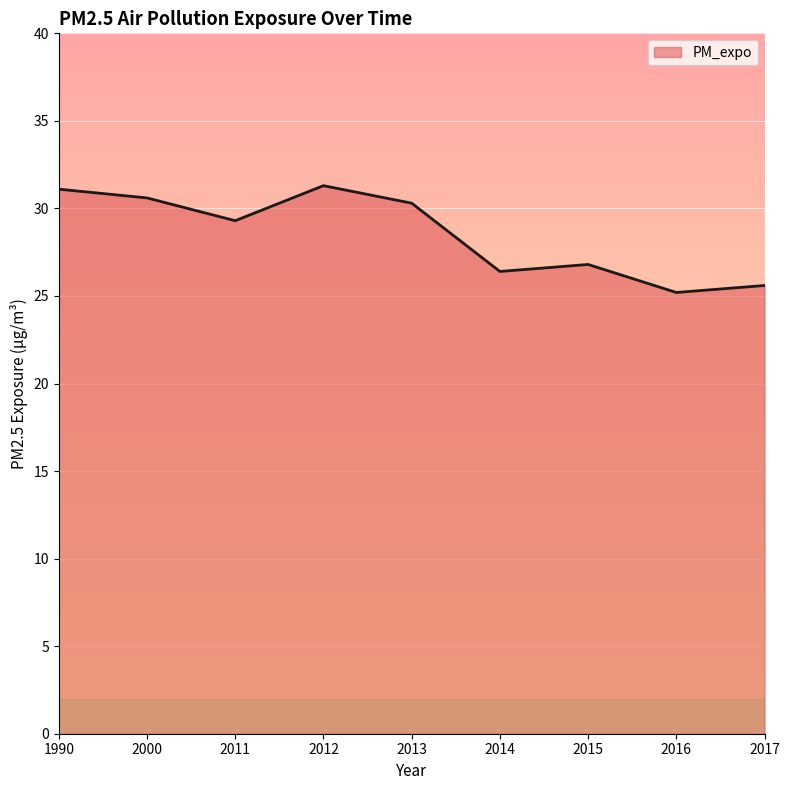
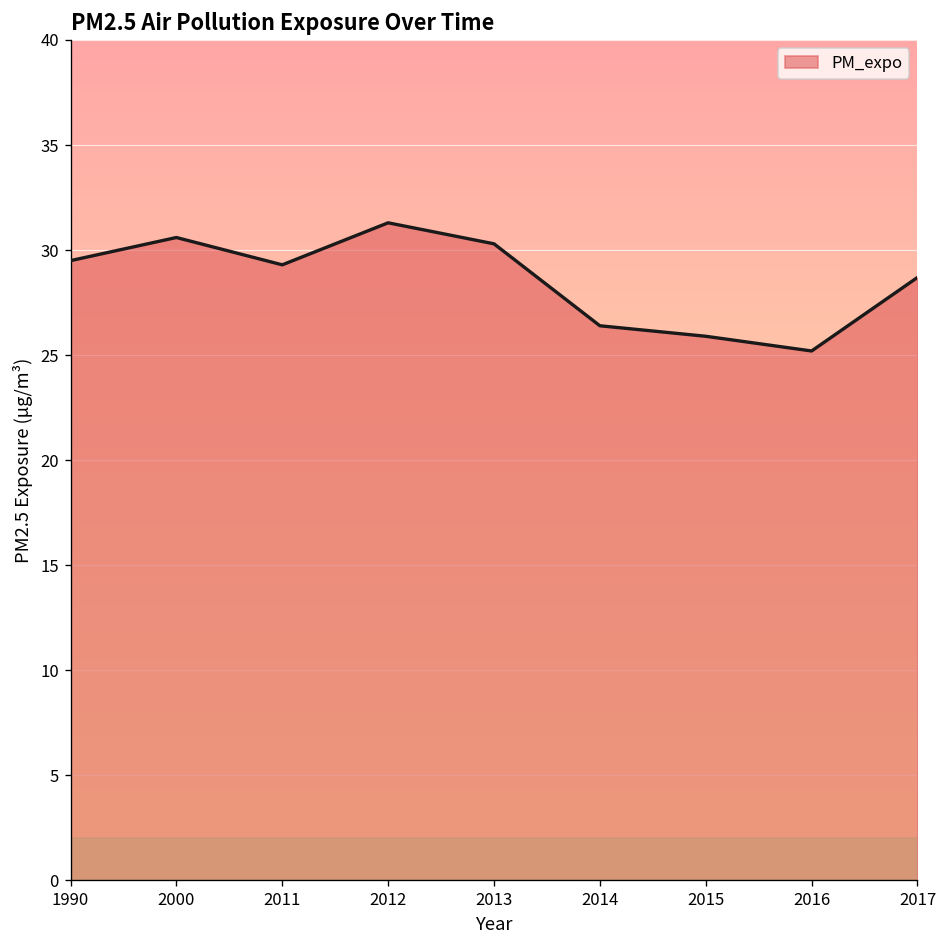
1990: 31.1 -> 29.5
2015: 26.8 -> 25.9
2017: 25.6 -> 28.7
